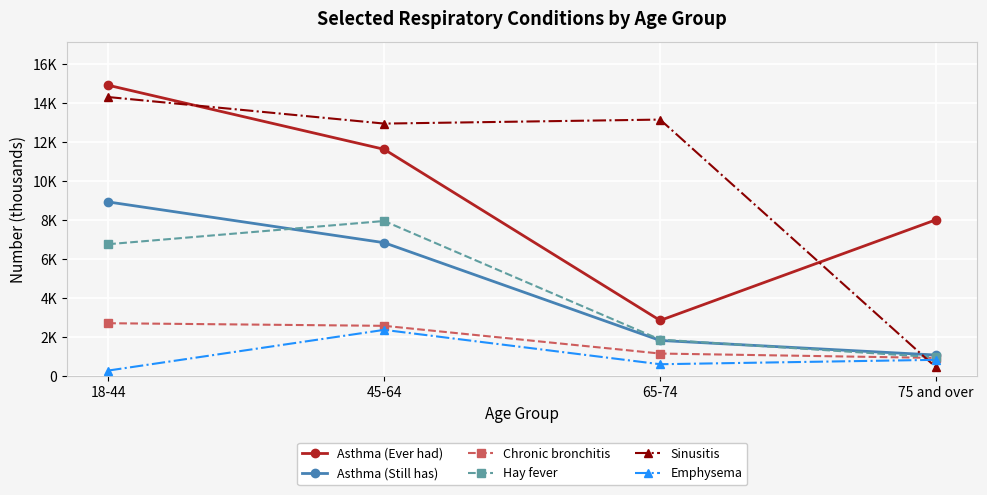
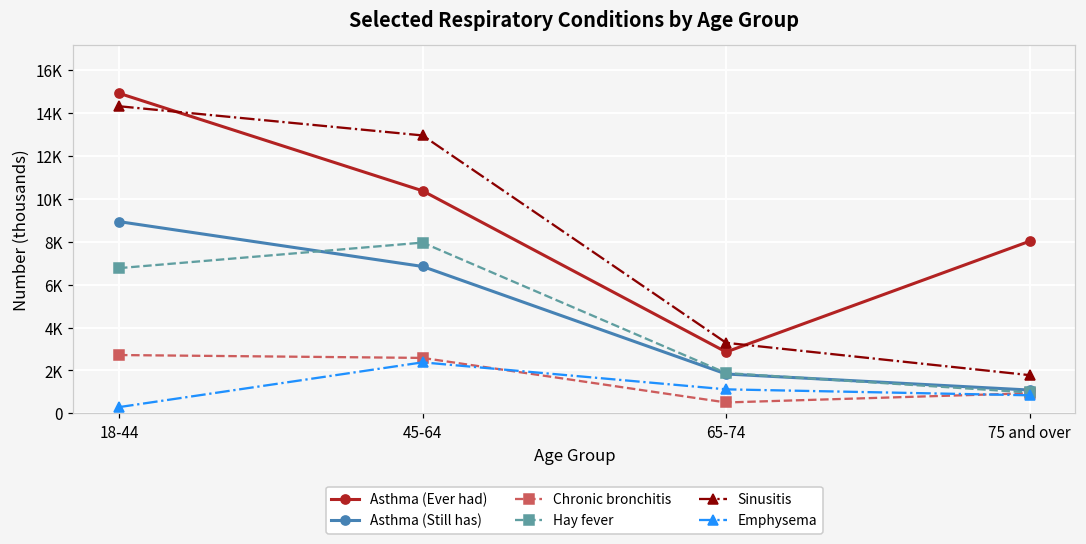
Asthma (Ever had), 45-64: 11600 -> 10400
Chronic bronchitis, 65-74: 1200 -> 500
Sinusitis, 65-74: 13200 -> 3300
Emphysema, 65-74: 600 -> 1100
Sinusitis, 75 and over: 500 -> 1800
